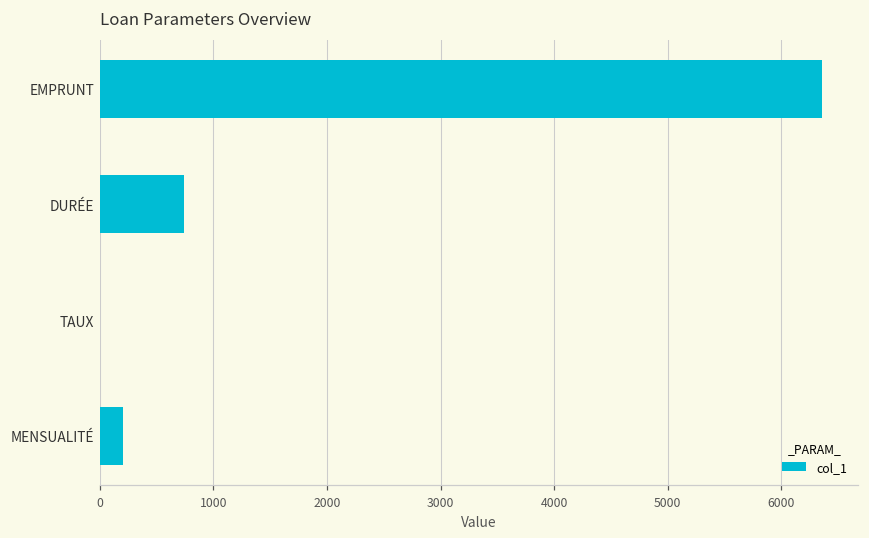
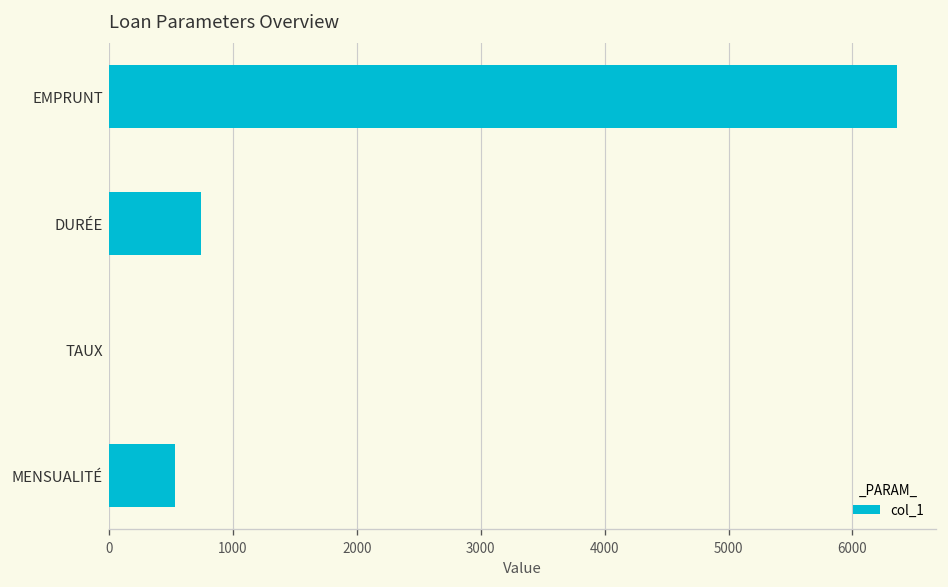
MENSUALITÉ: 200 -> 540
